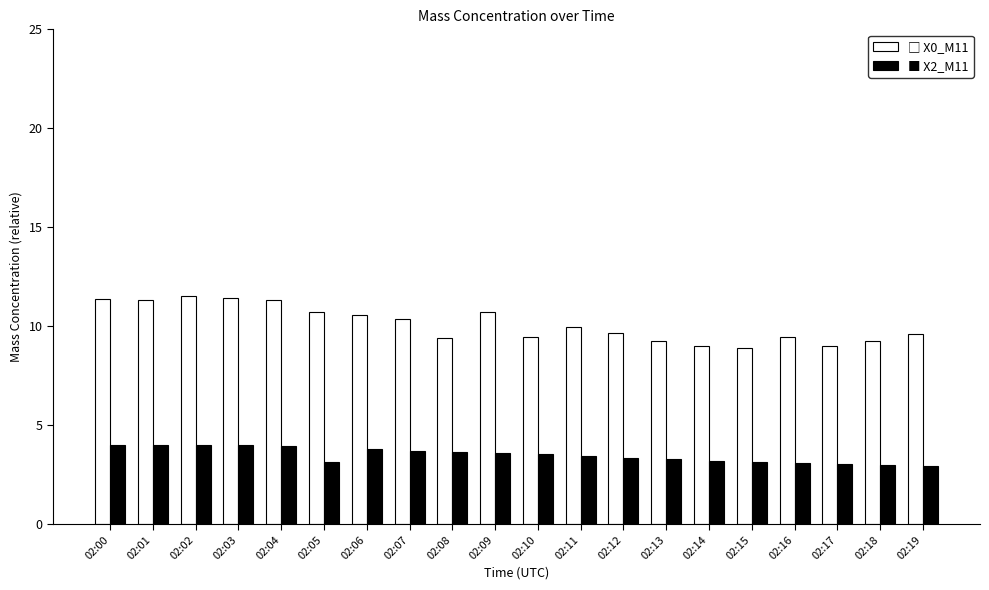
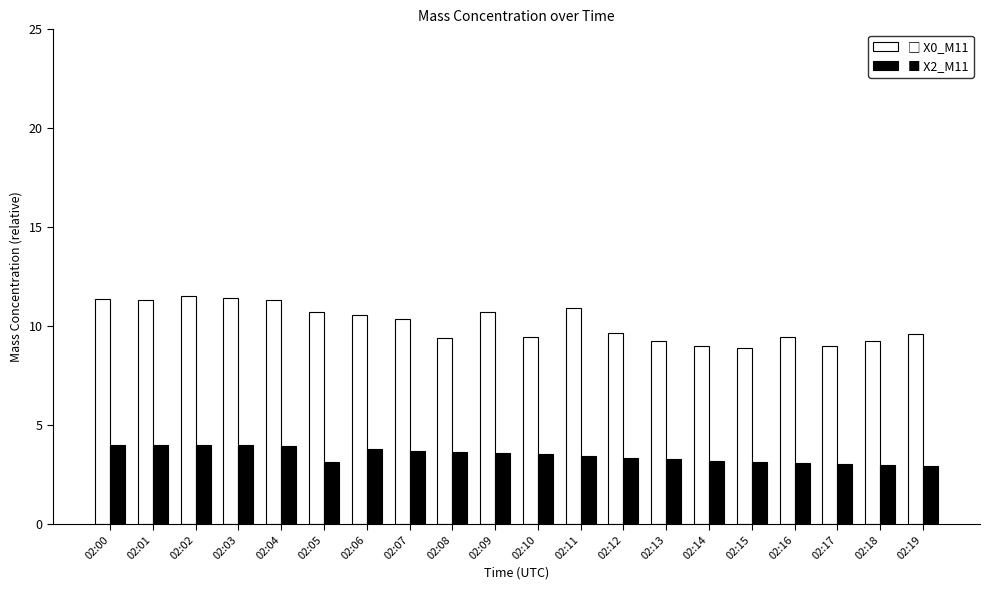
□ X0_M11, 02:11: 10.0 -> 10.9
